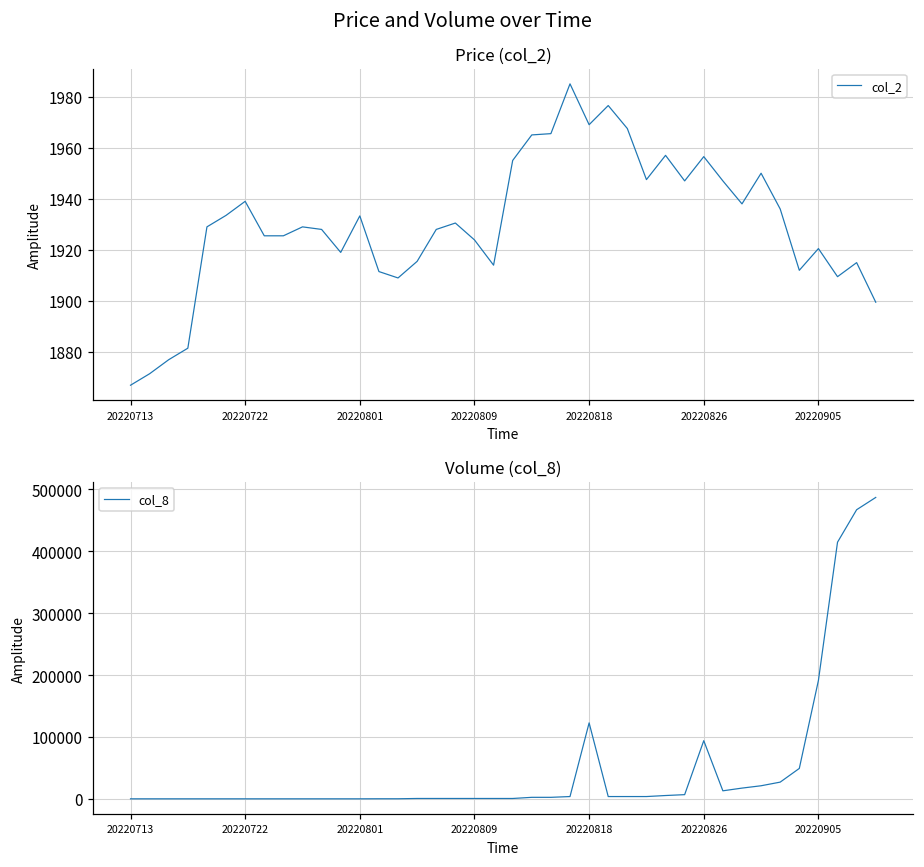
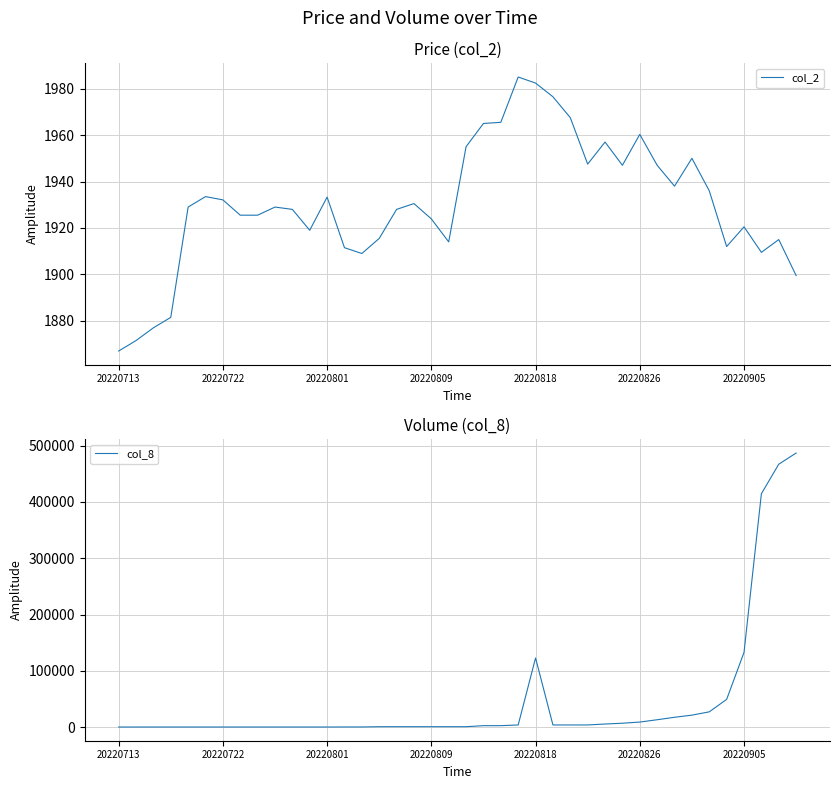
Price (col_2), 20220722: 1939 -> 1932
Price (col_2), 20220818: 1969 -> 1982
Price (col_2), 20220826: 1957 -> 1960
Volume (col_8), 20220826: 90000 -> 10000
Volume (col_8), 20220905: 190000 -> 130000
